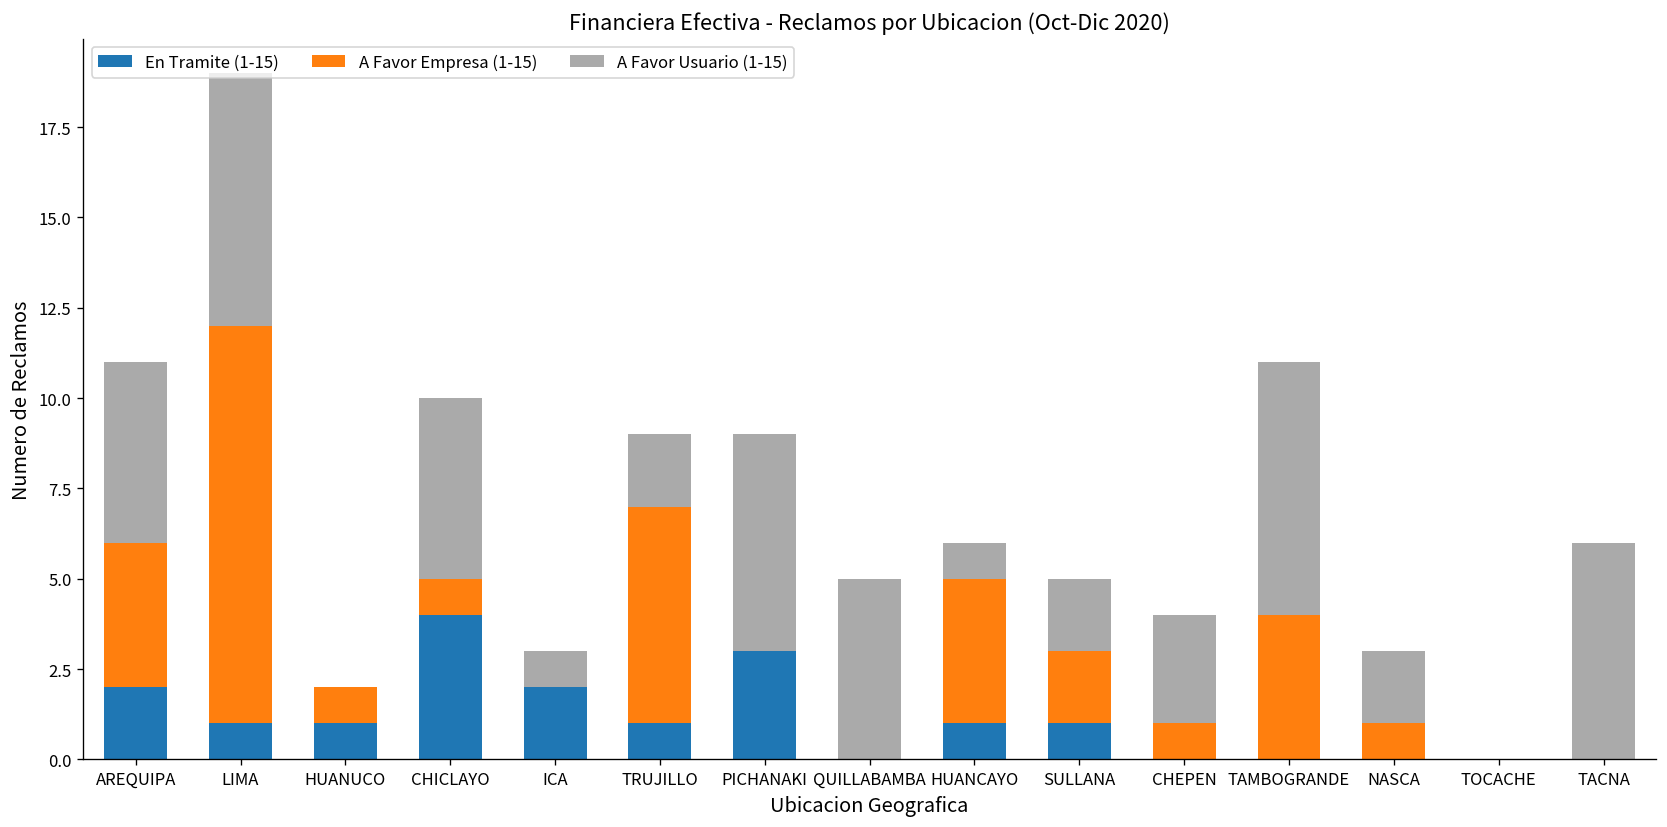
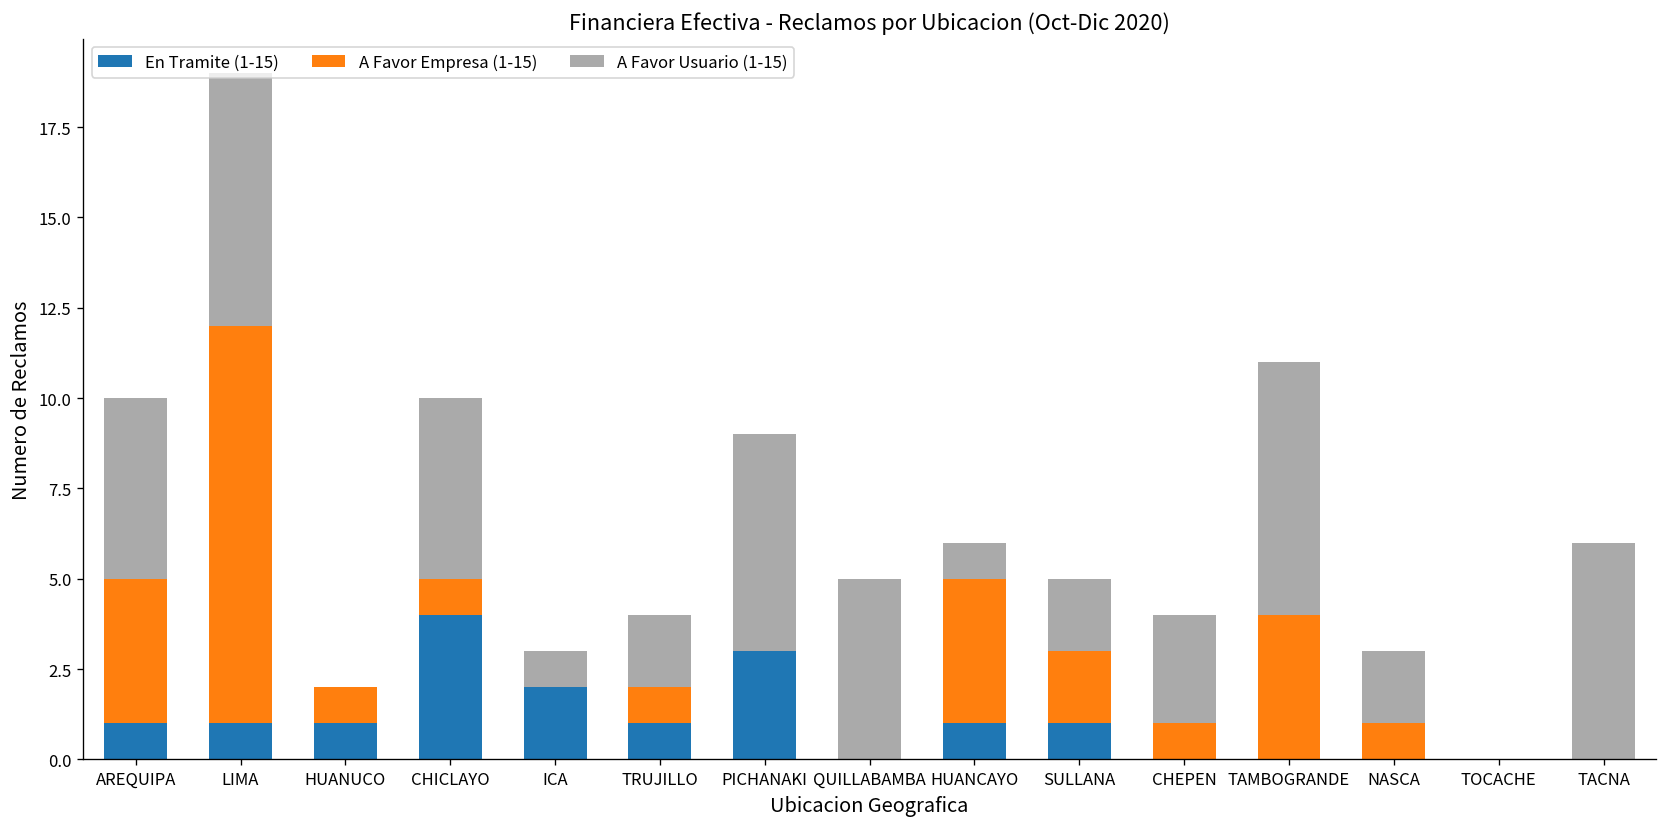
En Tramite (1-15), AREQUIPA: 2 -> 1
A Favor Empresa (1-15), TRUJILLO: 6 -> 1
